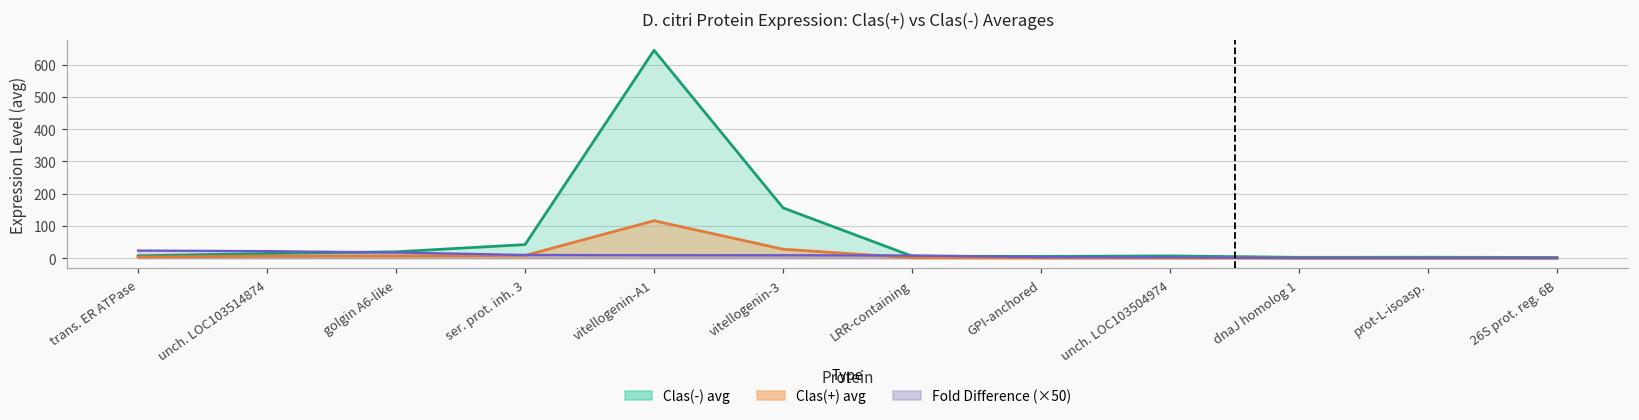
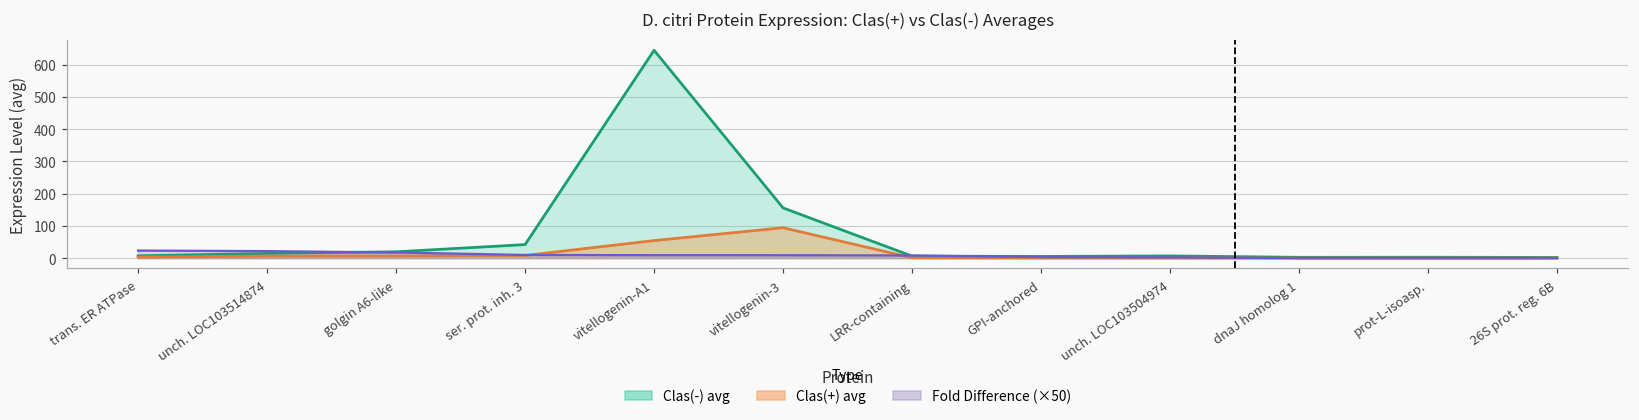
Clas(+) avg, vitellogenin-A1: 120 -> 50
Clas(+) avg, vitellogenin-3: 30 -> 90
